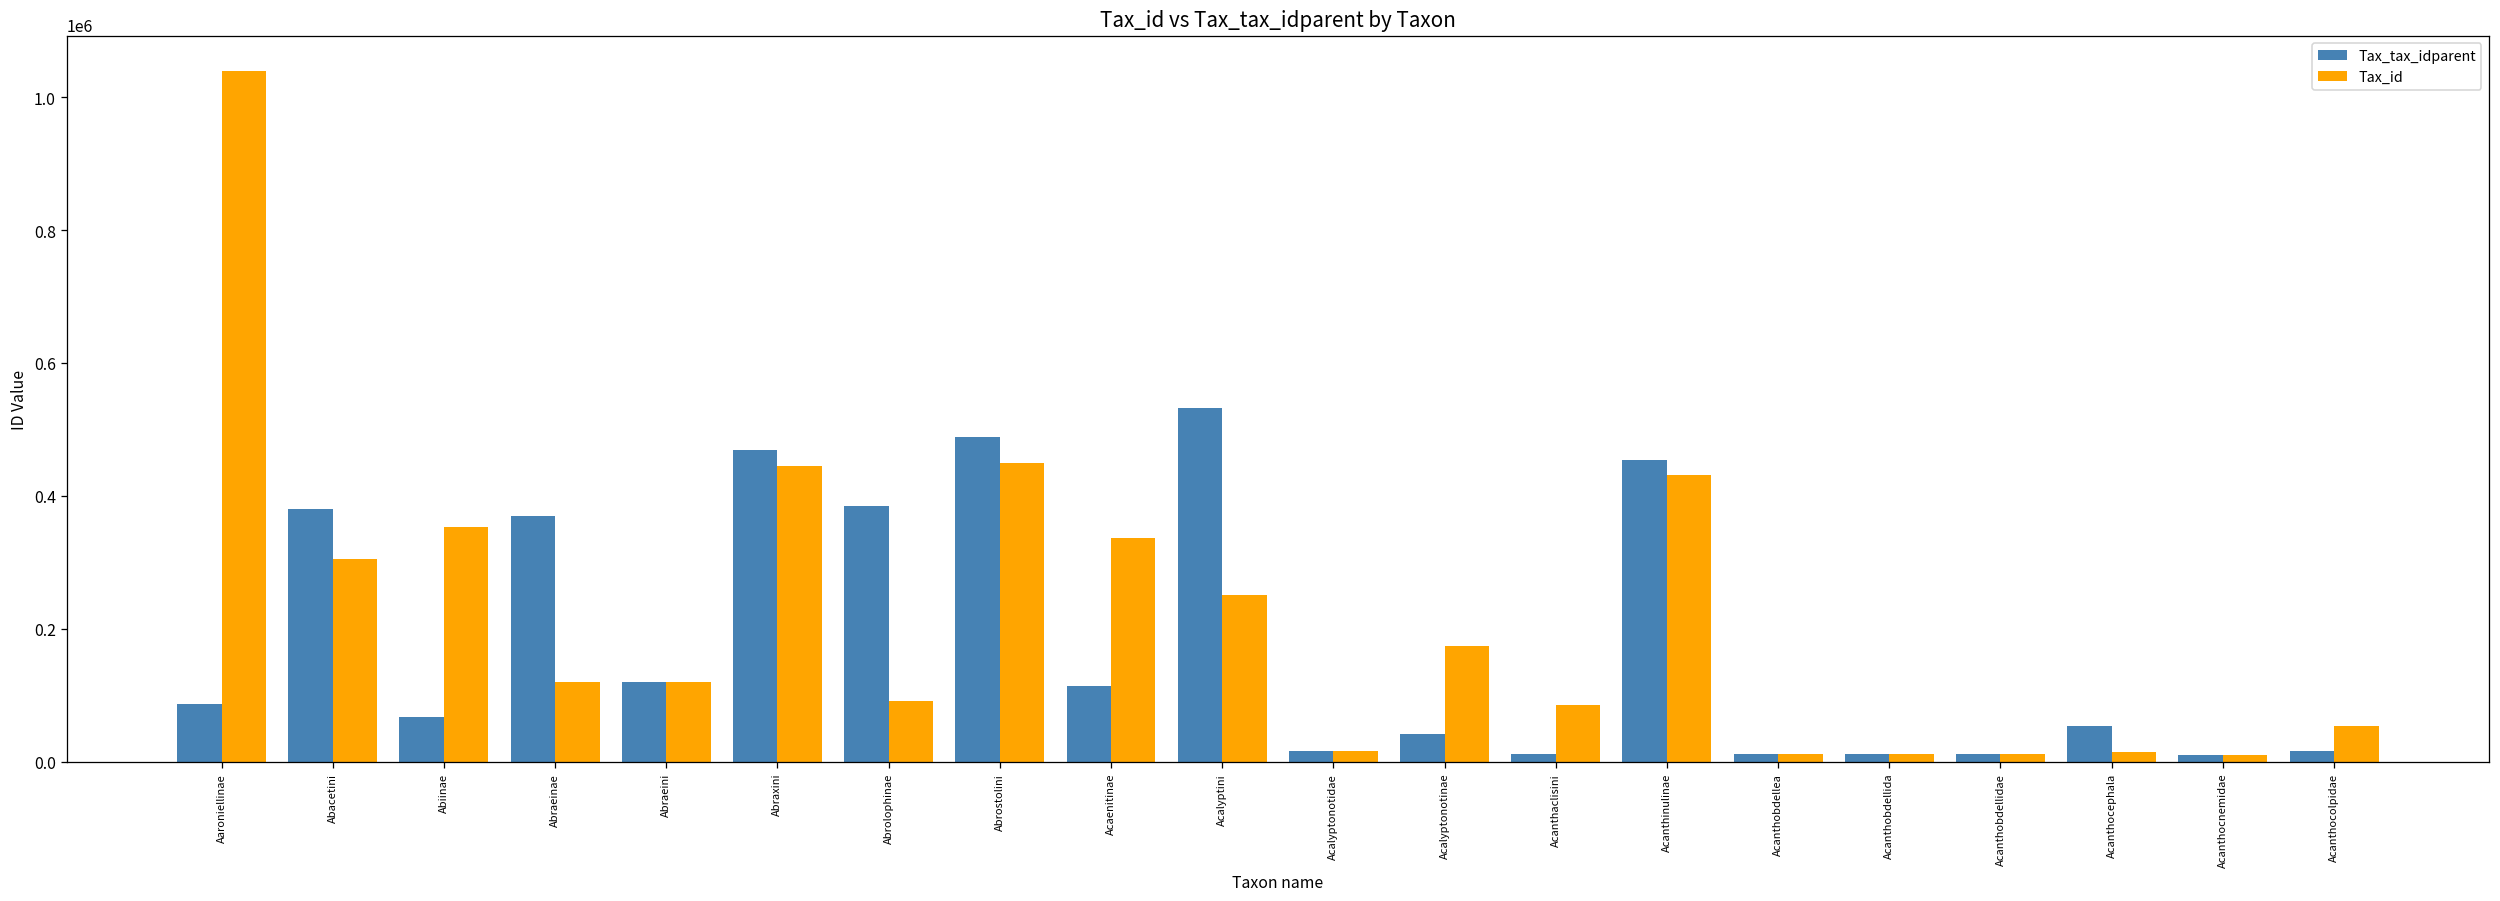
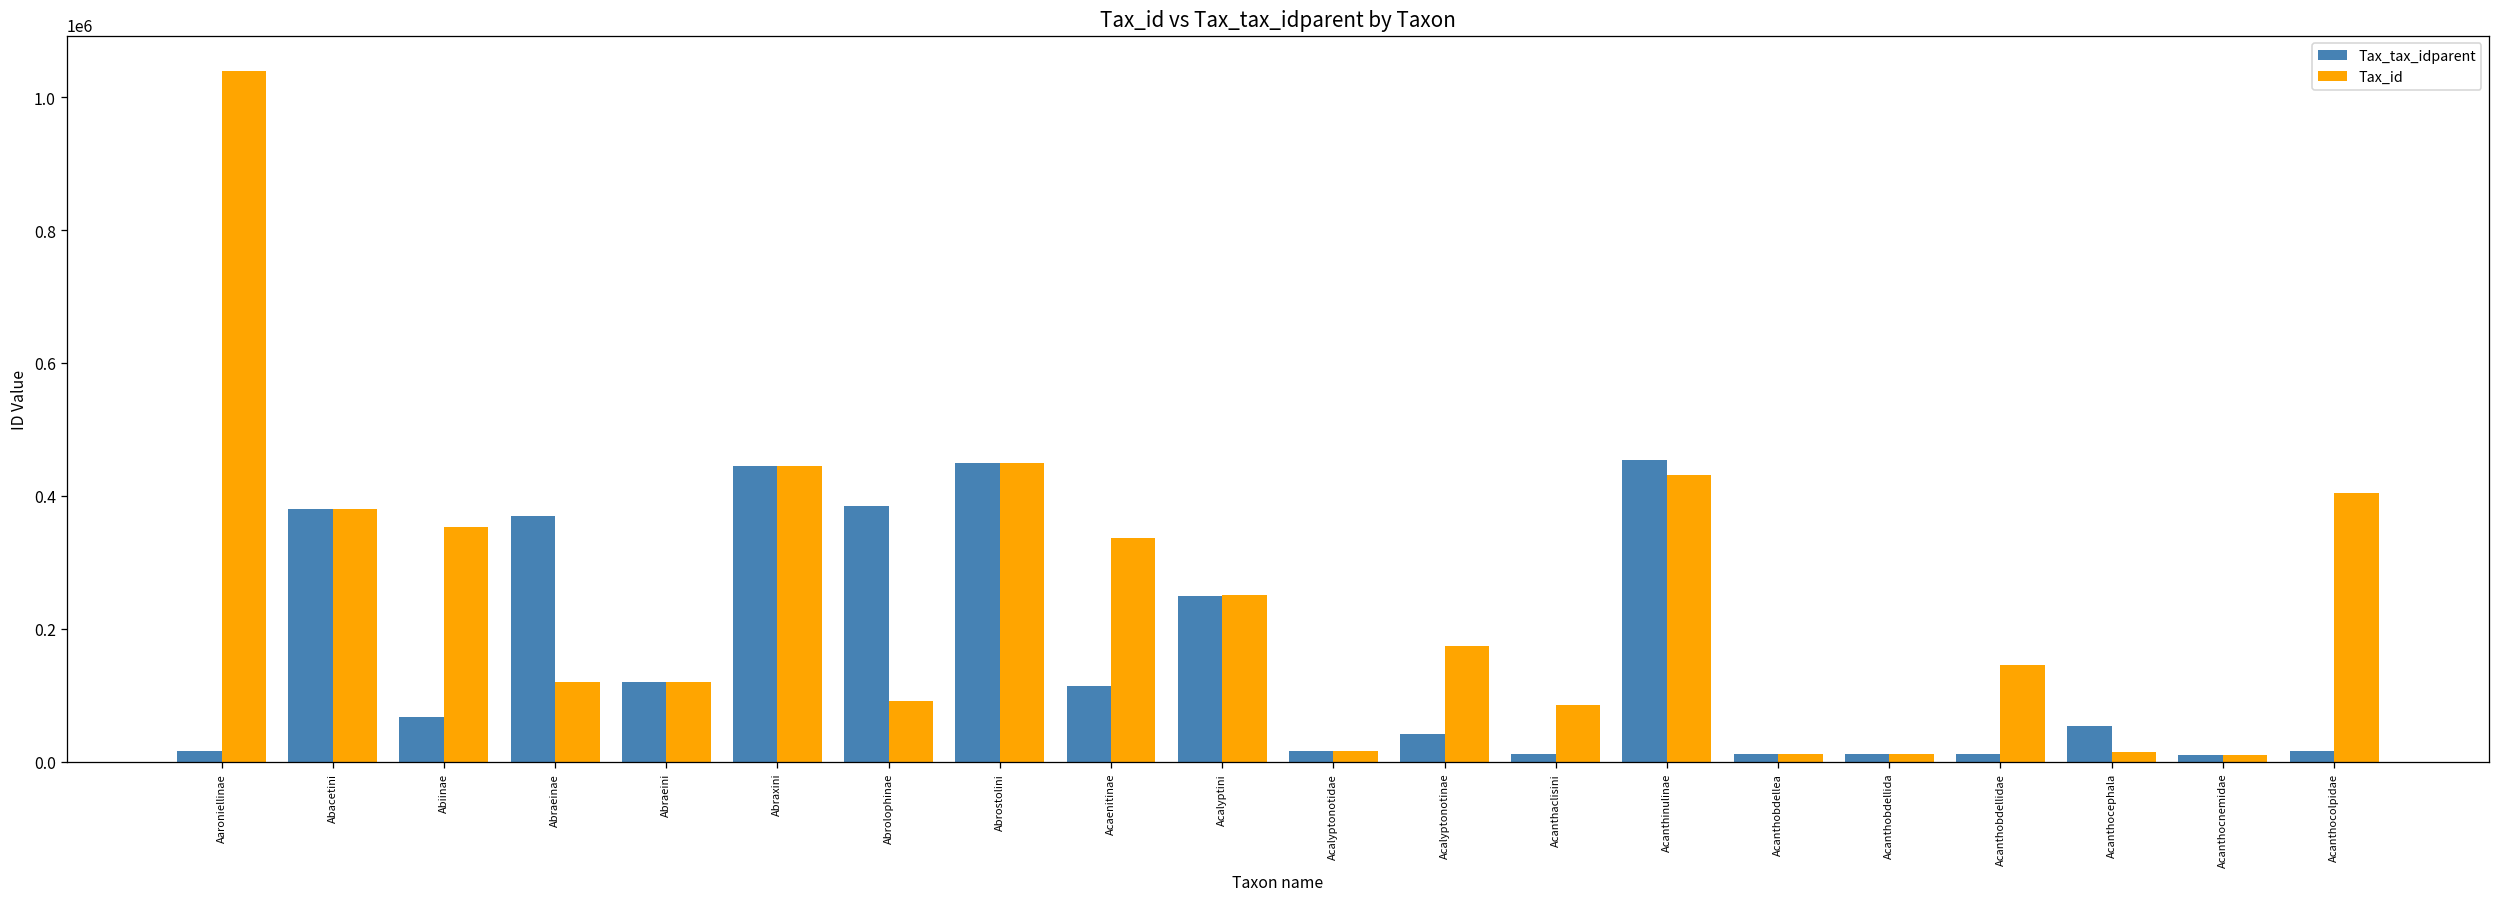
Tax_tax_idparent, Aaroniellinae: 90000 -> 20000
Tax_id, Abacetini: 310000 -> 380000
Tax_tax_idparent, Abraxini: 470000 -> 450000
Tax_tax_idparent, Abrostolini: 490000 -> 450000
Tax_tax_idparent, Acalyptini: 530000 -> 250000
Tax_id, Acanthobdellidae: 10000 -> 150000
Tax_id, Acanthocolpidae: 50000 -> 410000
